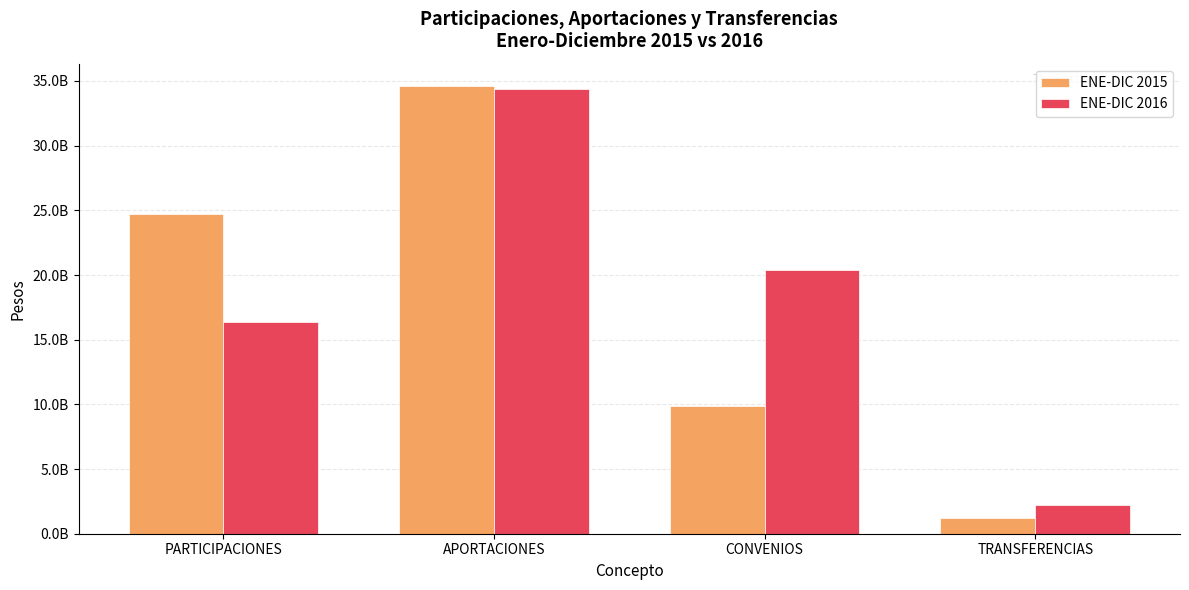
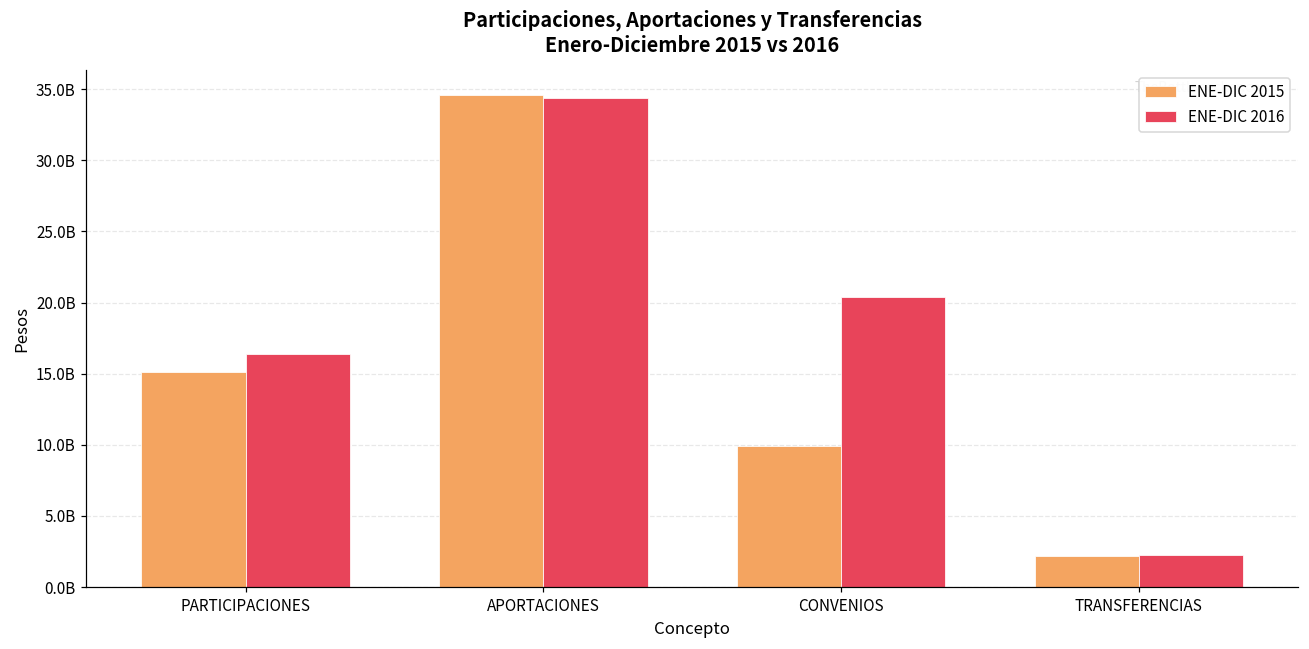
ENE-DIC 2015, PARTICIPACIONES: 24700000000 -> 15100000000
ENE-DIC 2015, TRANSFERENCIAS: 1200000000 -> 2200000000
